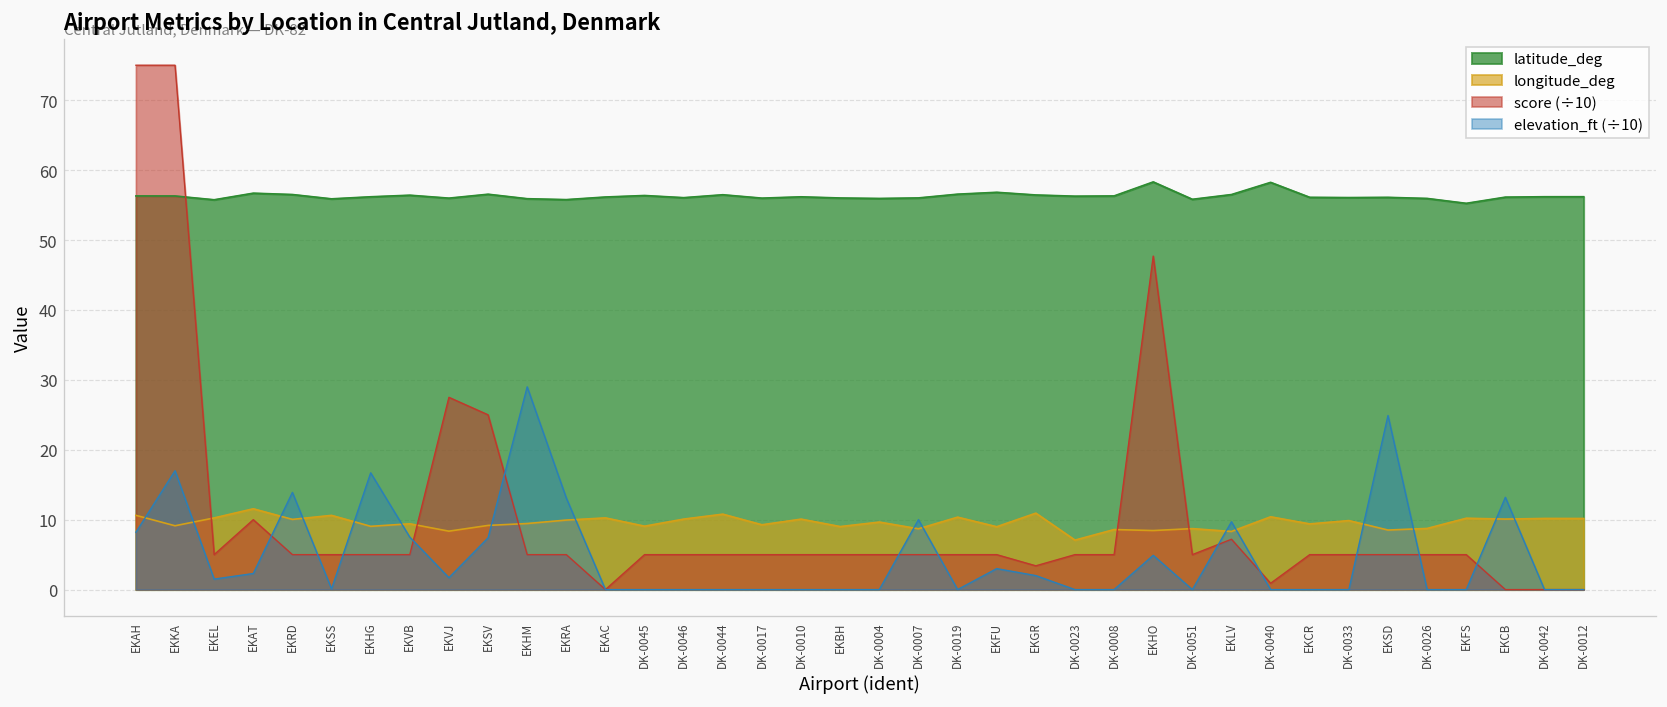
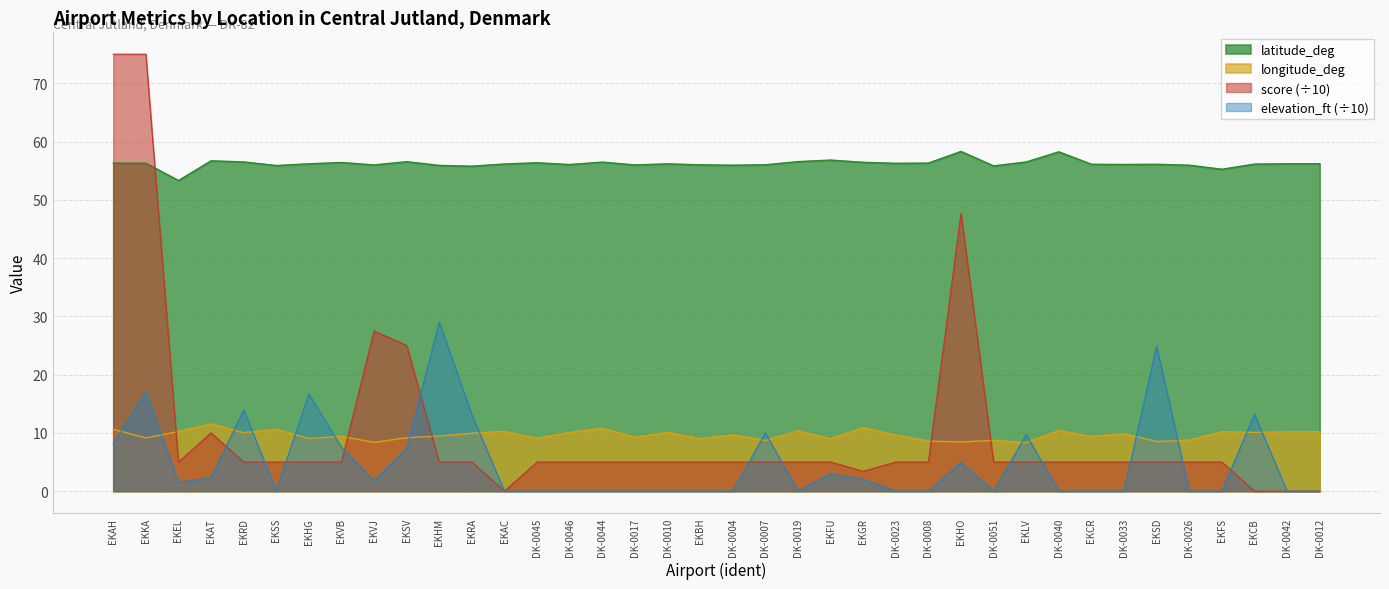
latitude_deg, EKEL: 56 -> 53
longitude_deg, DK-0023: 7 -> 10
score (÷10), EKLV: 7 -> 5
score (÷10), DK-0040: 1 -> 5
